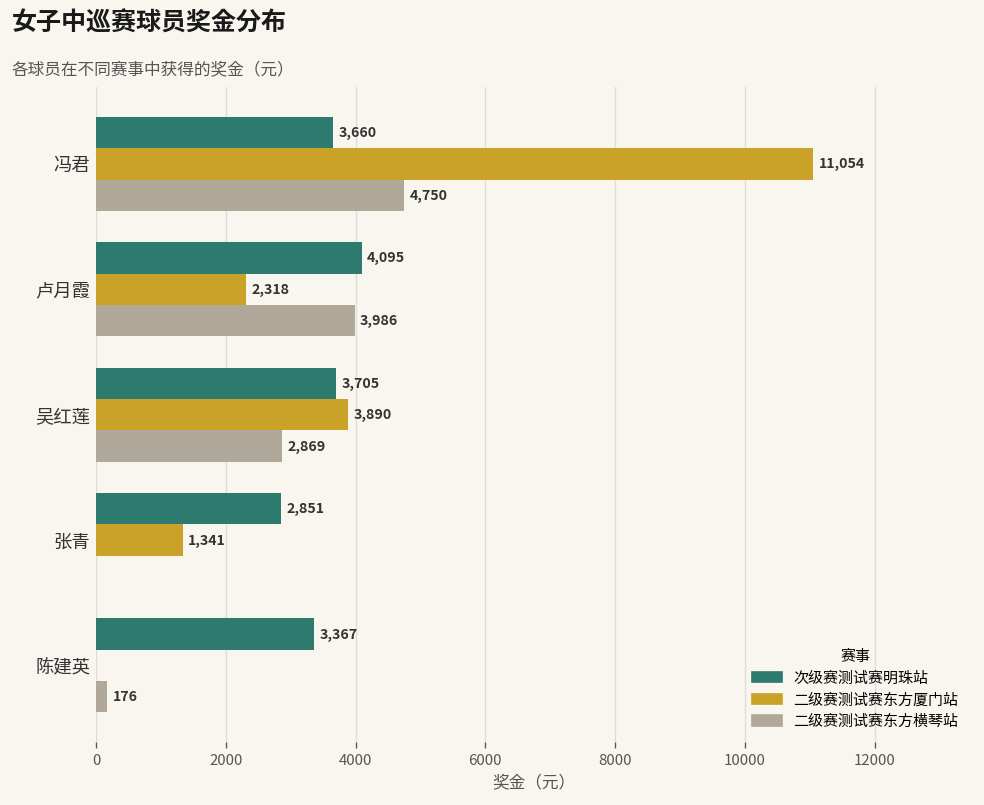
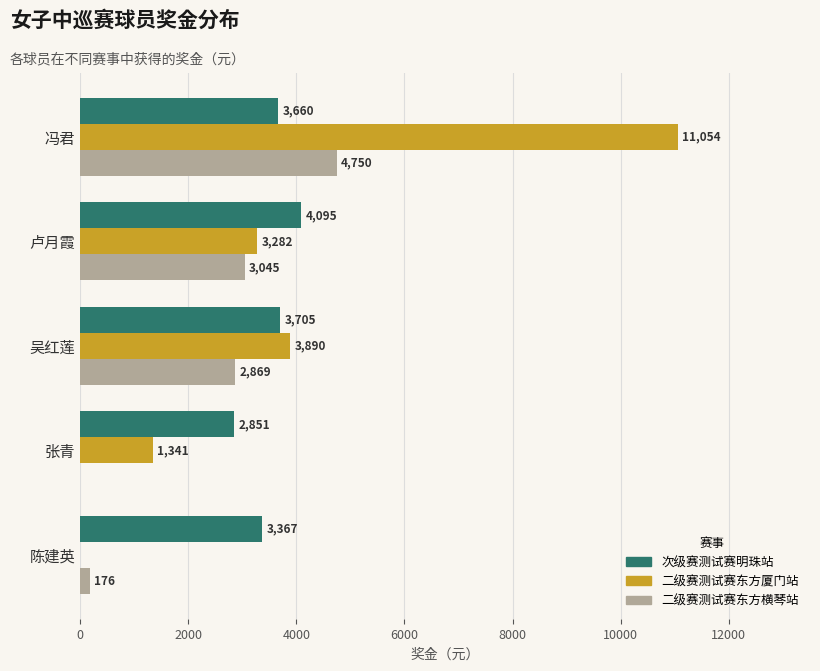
二级赛测试赛东方厦门站, 卢月霞: 2,318 -> 3,282
二级赛测试赛东方横琴站, 卢月霞: 3,986 -> 3,045
